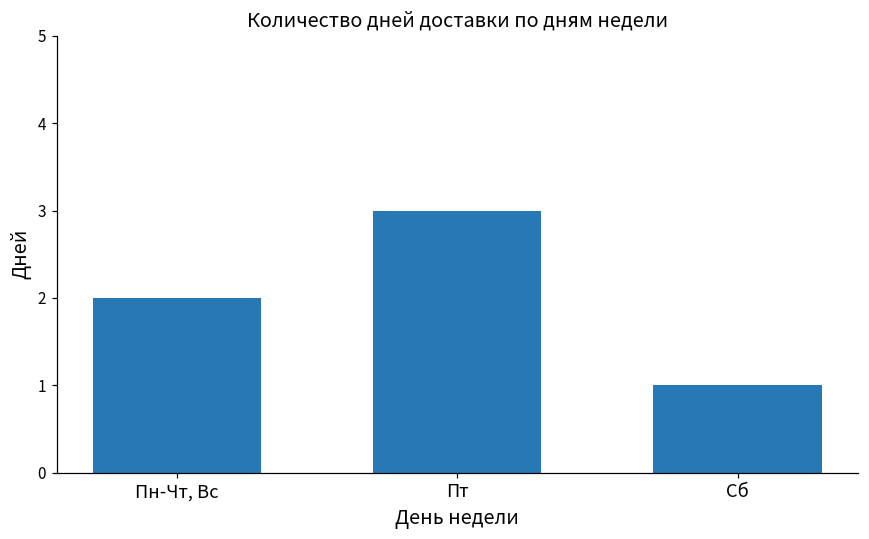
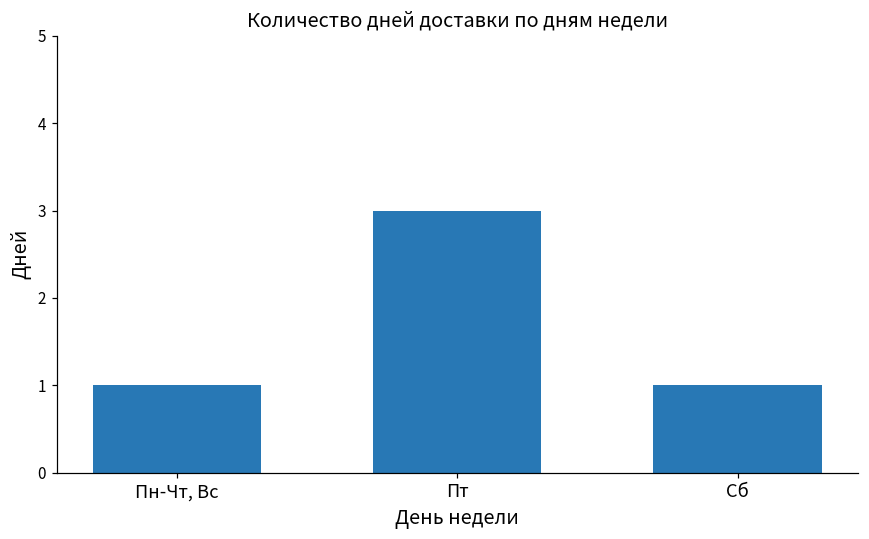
Пн-Чт, Вс: 2 -> 1
